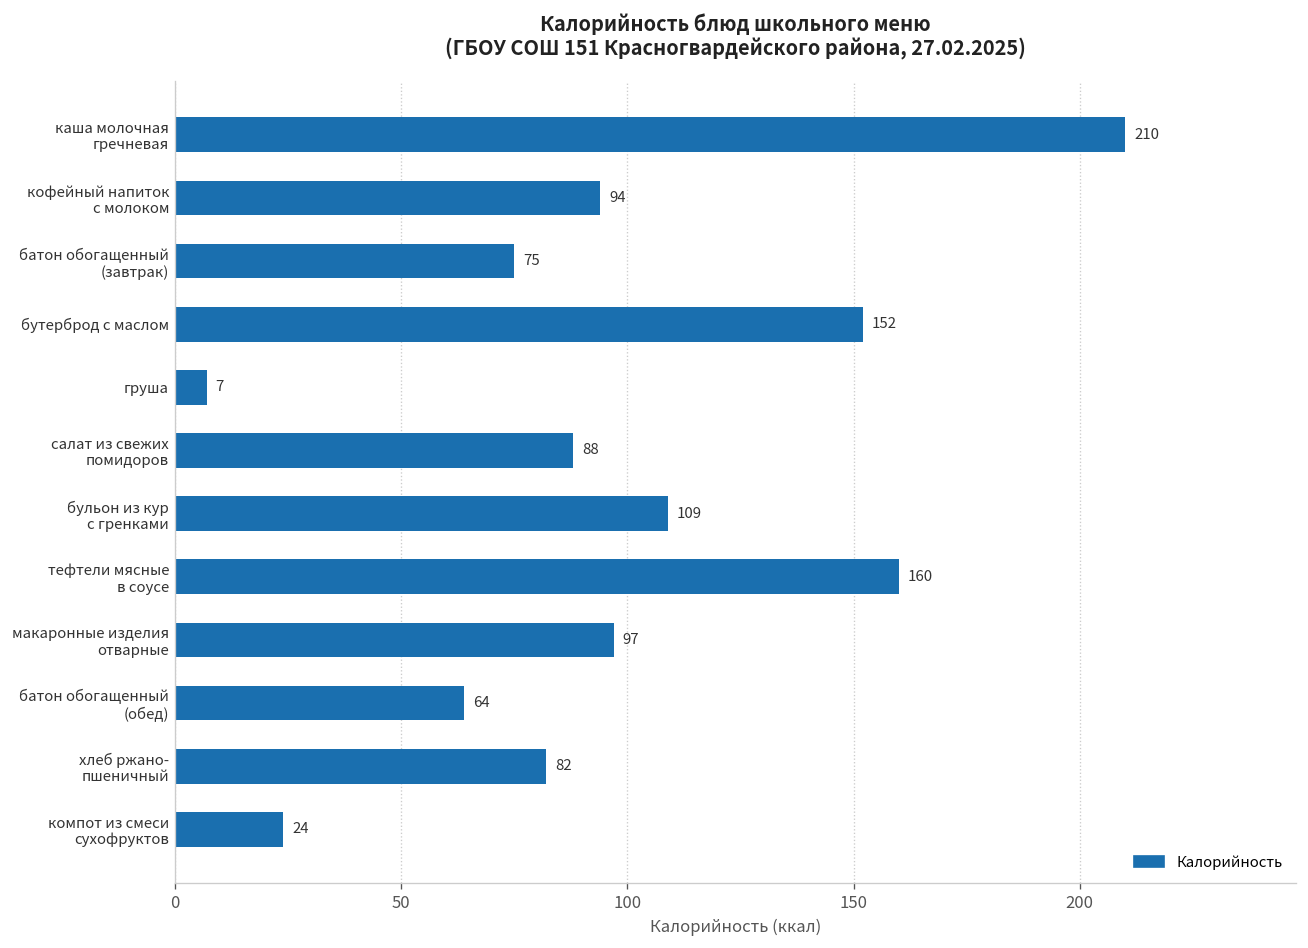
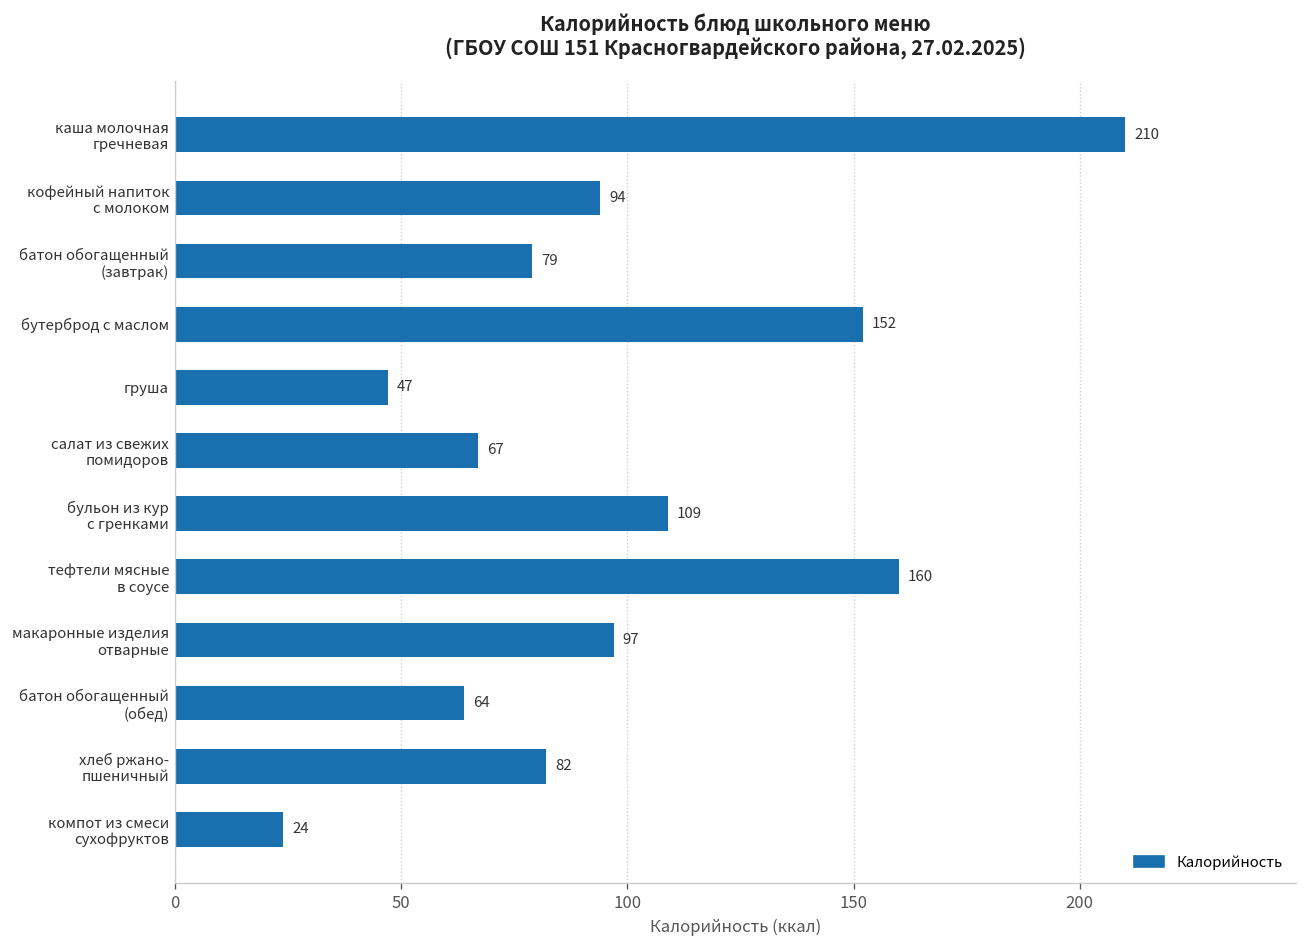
батон обогащенный (завтрак): 75 -> 79
груша: 7 -> 47
салат из свежих помидоров: 88 -> 67
